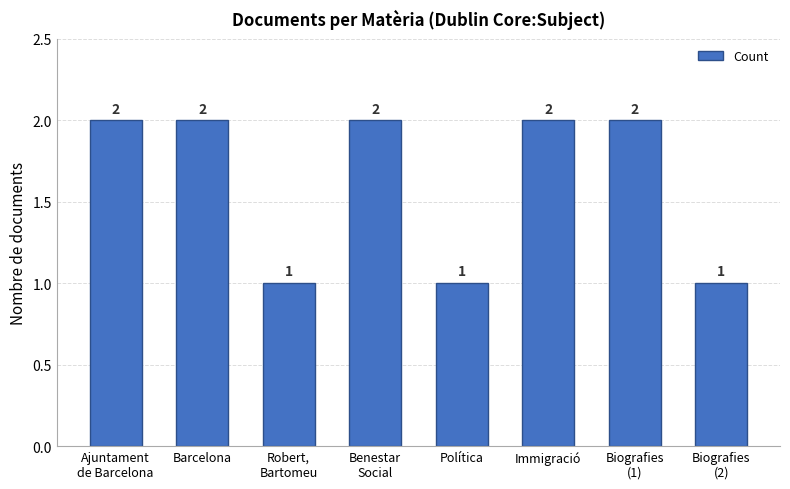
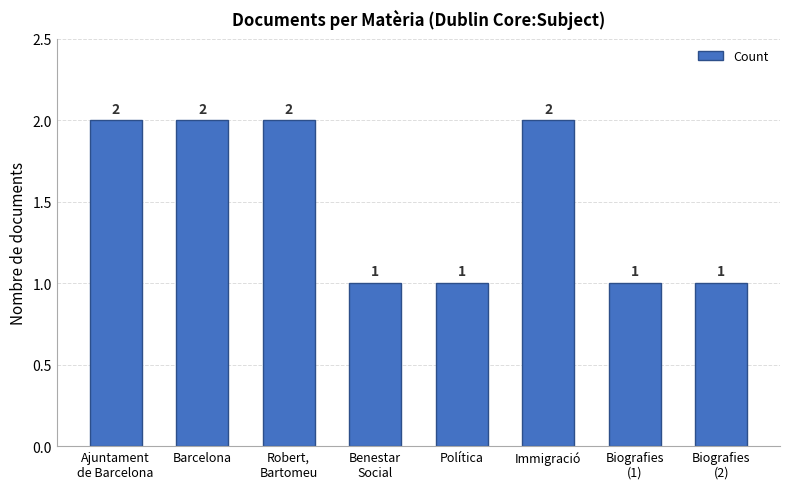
Robert, Bartomeu: 1 -> 2
Benestar Social: 2 -> 1
Biografies (1): 2 -> 1
